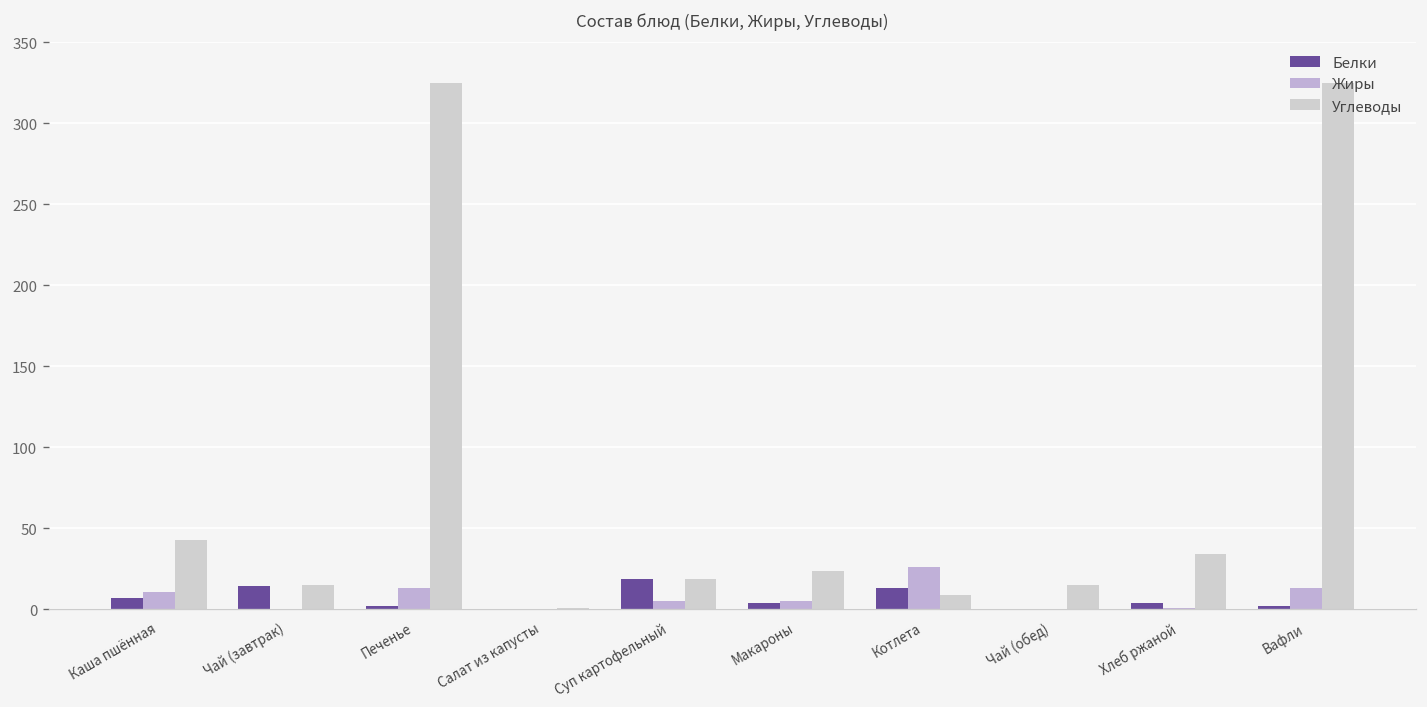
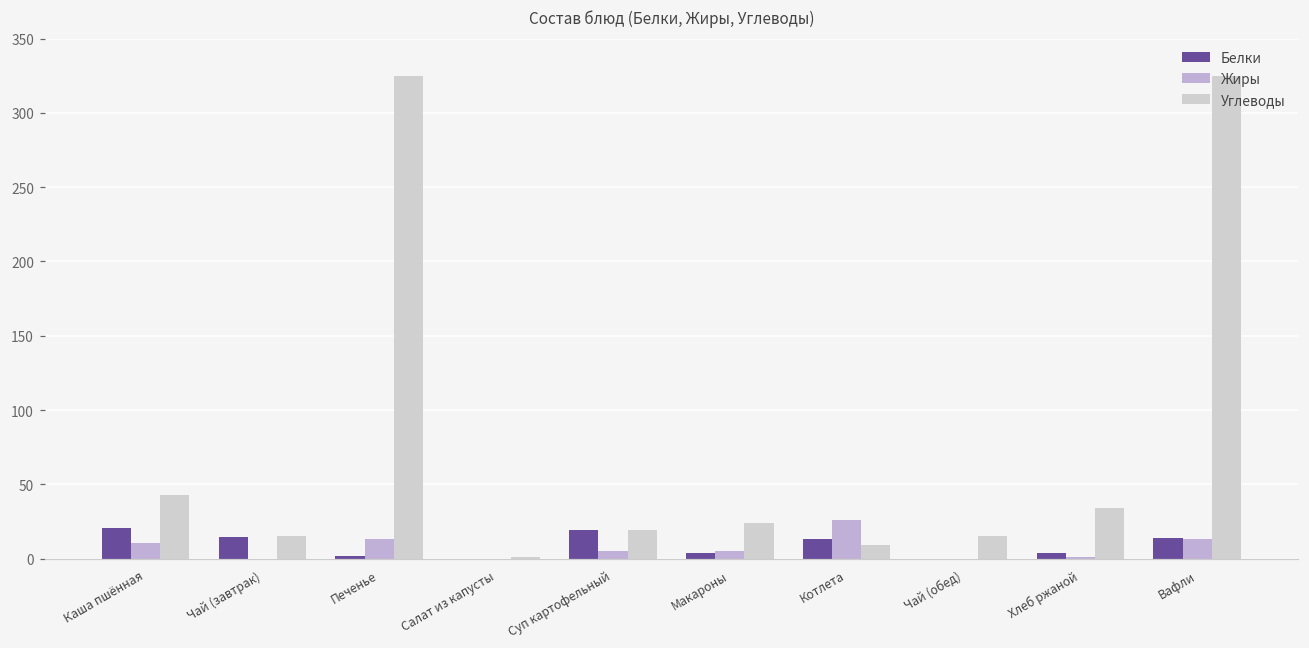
Белки, Каша пшённая: 7 -> 20
Белки, Вафли: 2 -> 14
